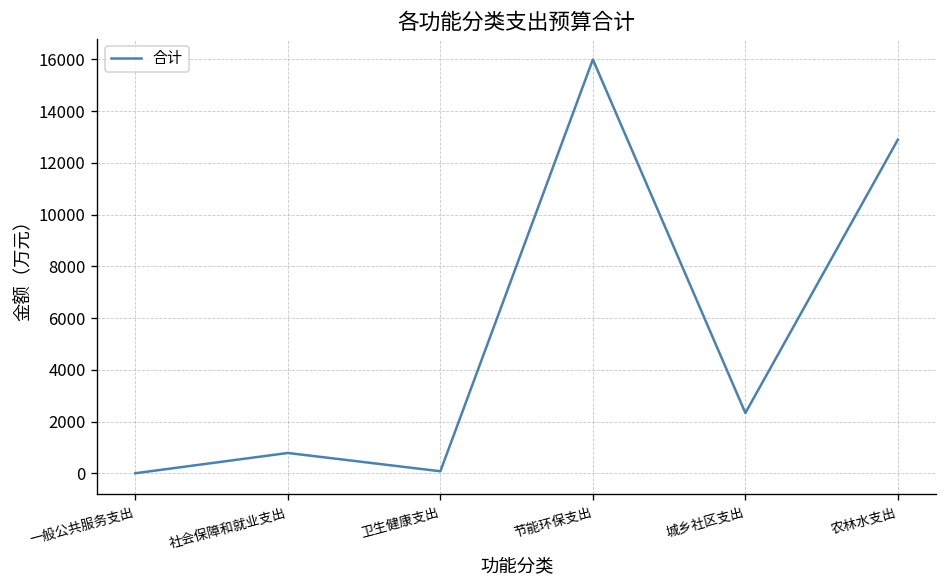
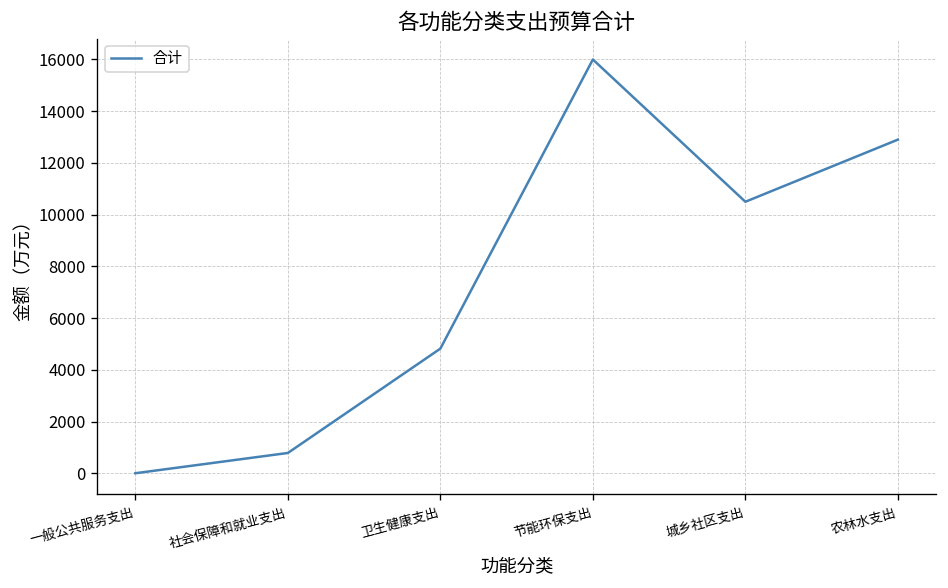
卫生健康支出: 100 -> 4800
城乡社区支出: 2300 -> 10500
